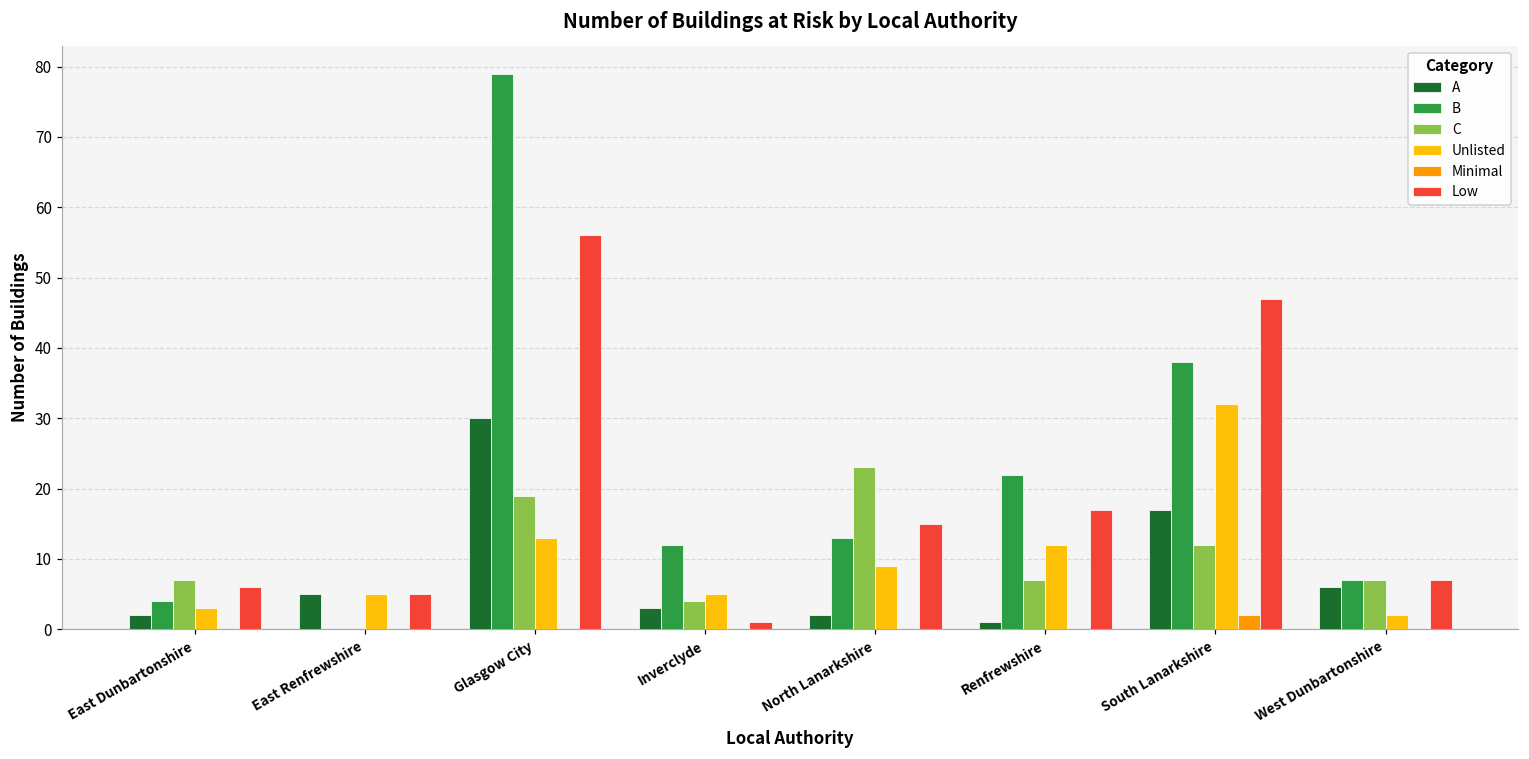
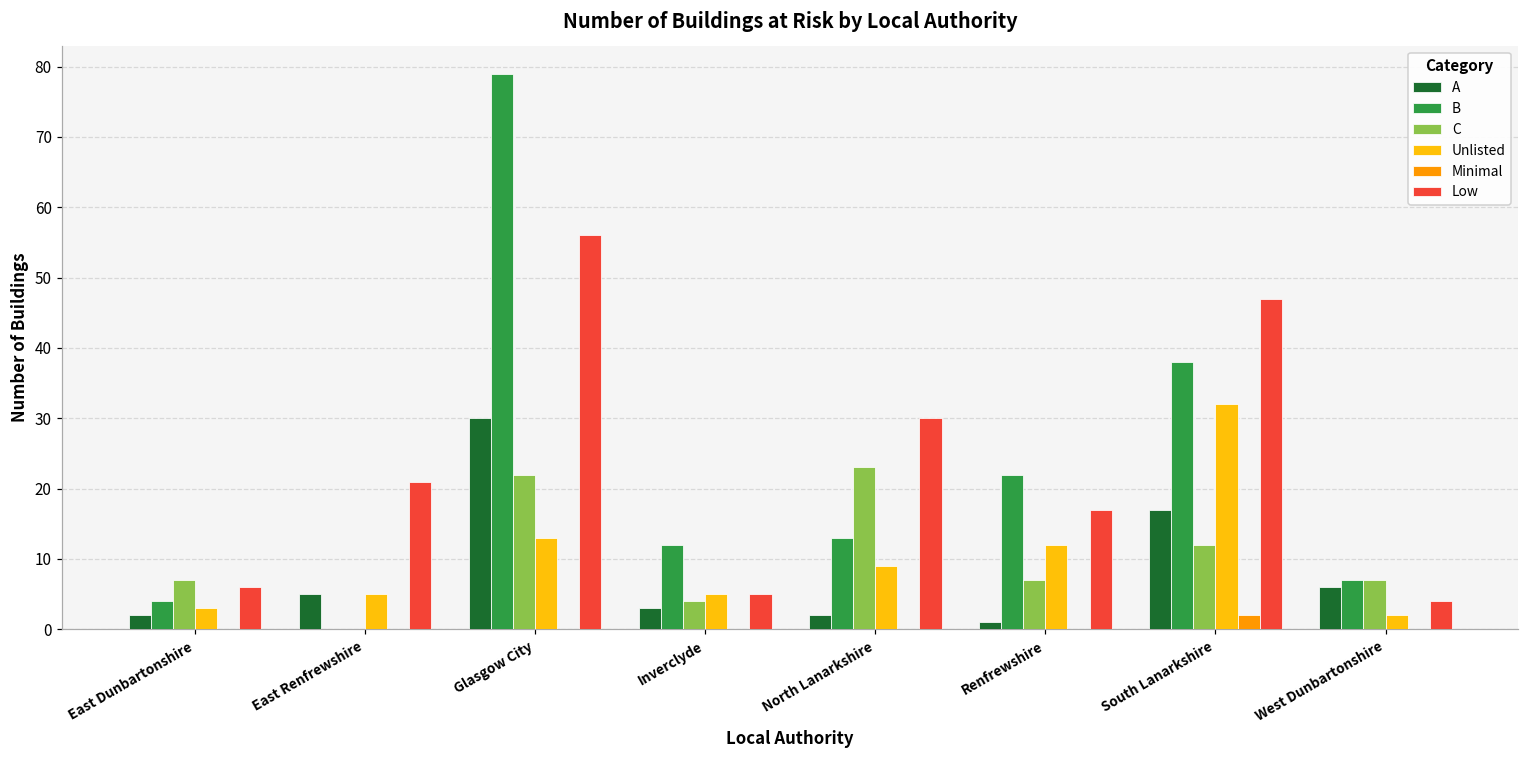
Low, East Renfrewshire: 5 -> 21
C, Glasgow City: 19 -> 22
Low, Inverclyde: 1 -> 5
Low, North Lanarkshire: 15 -> 30
Low, West Dunbartonshire: 7 -> 4
